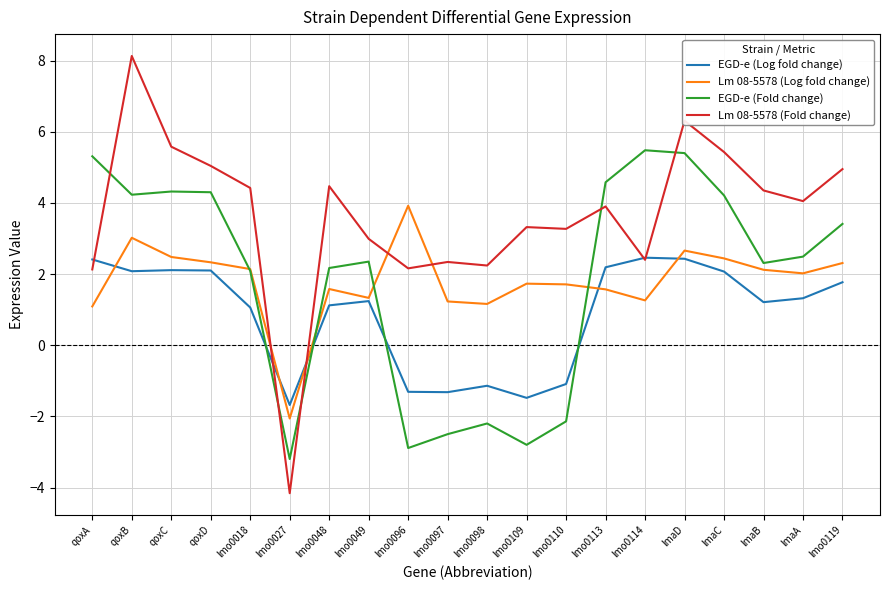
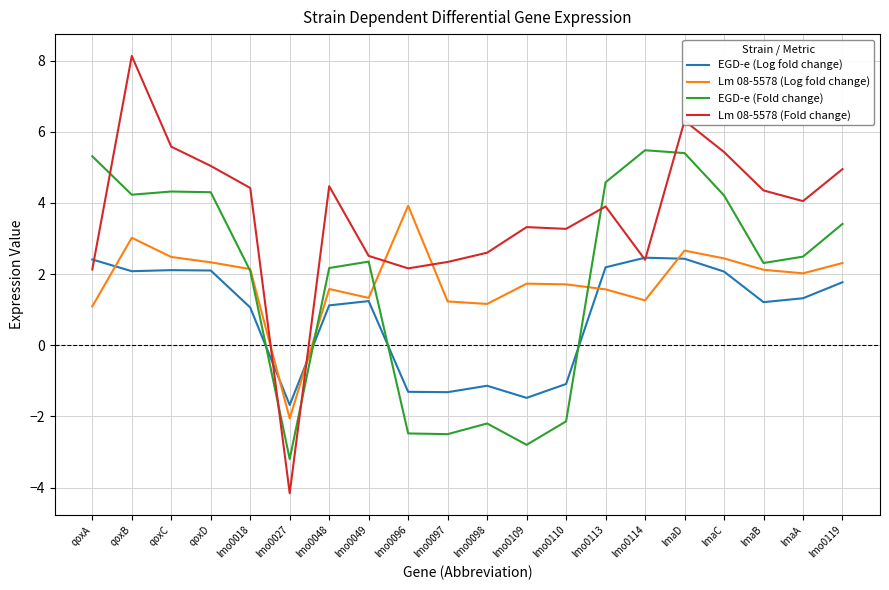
Lm 08-5578 (Fold change), lmo0049: 3.0 -> 2.5
EGD-e (Fold change), lmo0096: -2.9 -> -2.5
Lm 08-5578 (Fold change), lmo0098: 2.2 -> 2.6
